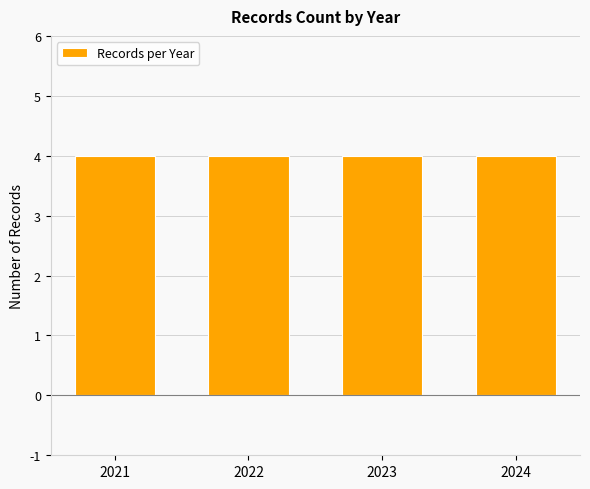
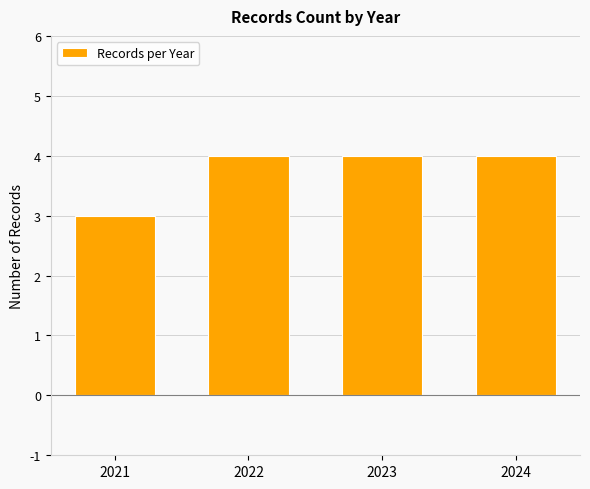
2021: 4 -> 3
